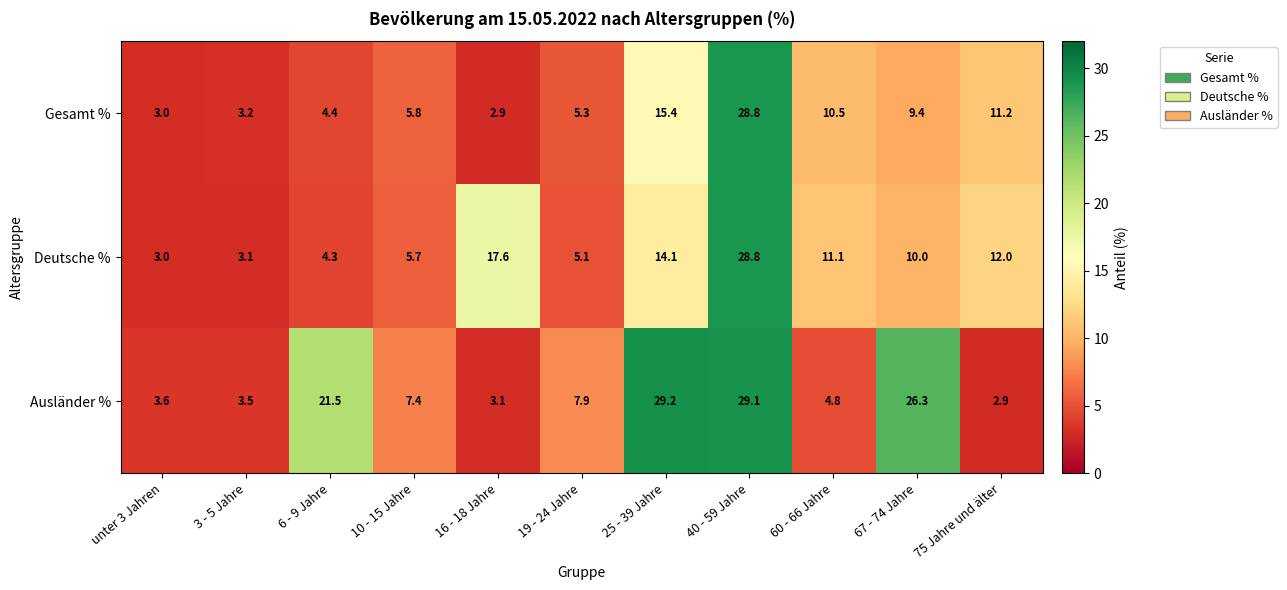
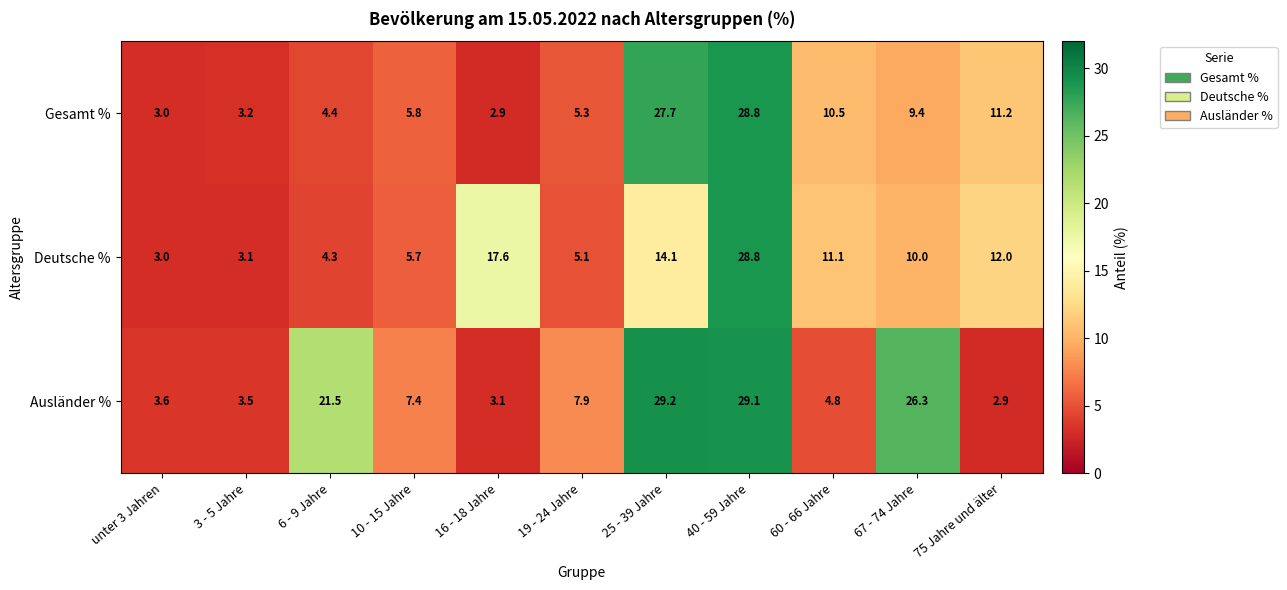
Gesamt %, 25 - 39 Jahre: 15.4 -> 27.7
